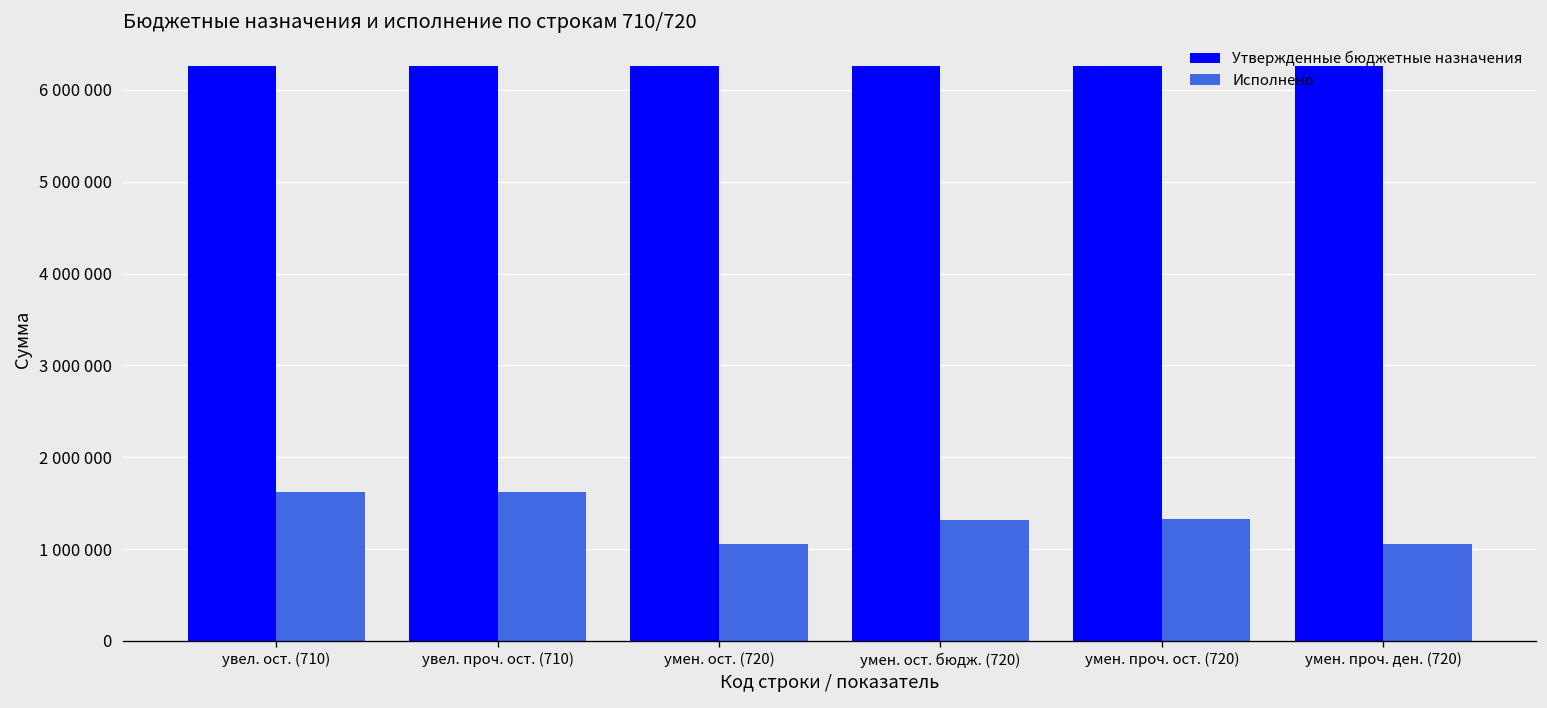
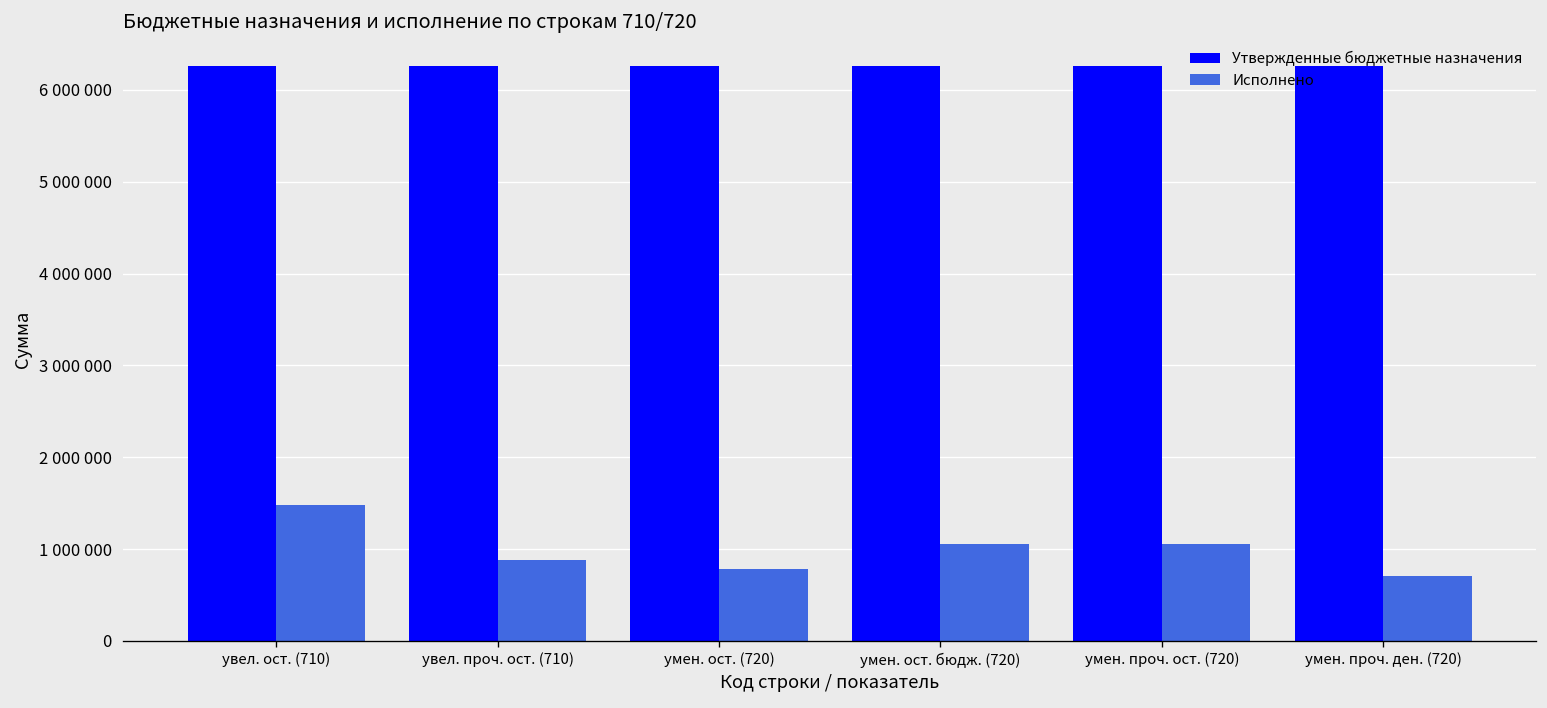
Исполнено, увел. ост. (710): 1600000 -> 1500000
Исполнено, увел. проч. ост. (710): 1600000 -> 900000
Исполнено, умен. ост. (720): 1100000 -> 800000
Исполнено, умен. ост. бюдж. (720): 1300000 -> 1100000
Исполнено, умен. проч. ост. (720): 1300000 -> 1100000
Исполнено, умен. проч. ден. (720): 1100000 -> 700000
